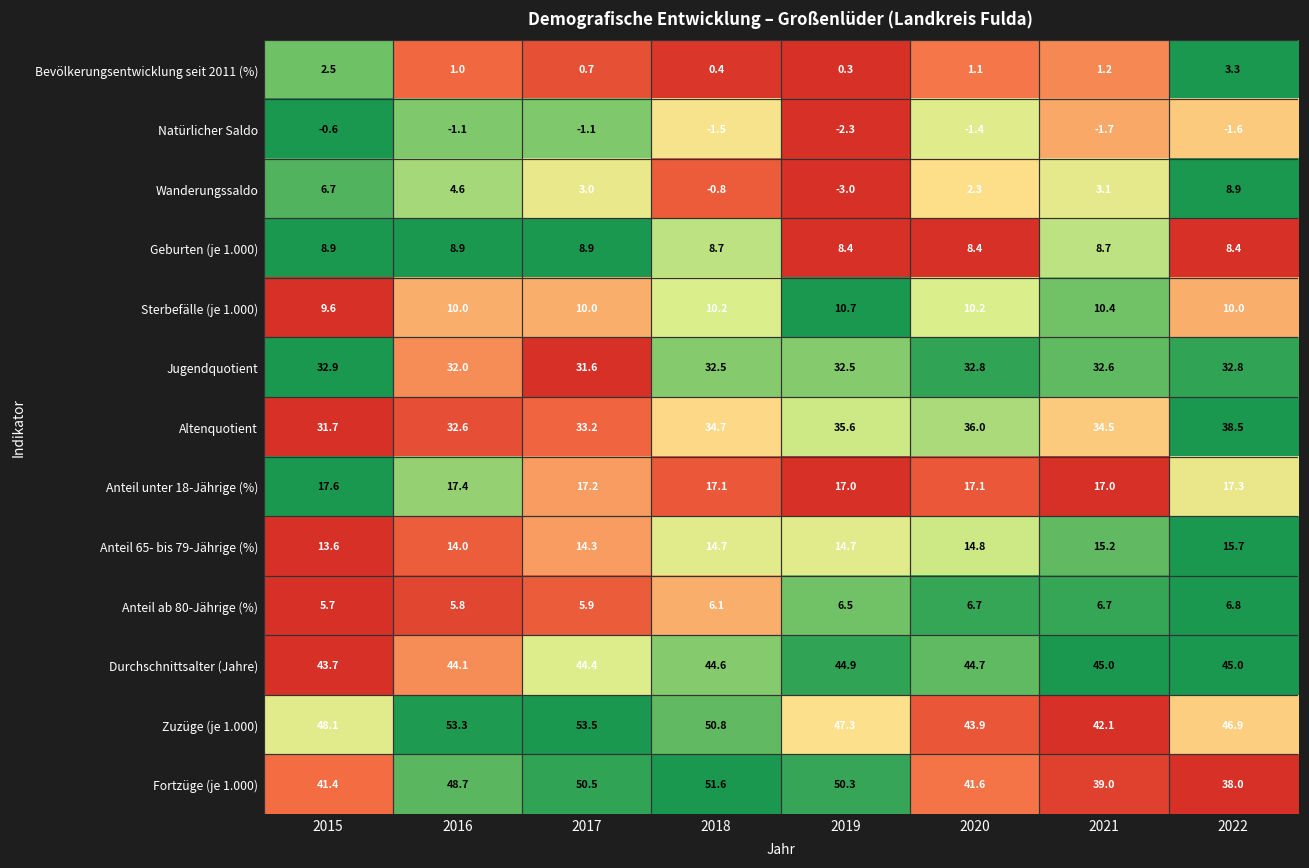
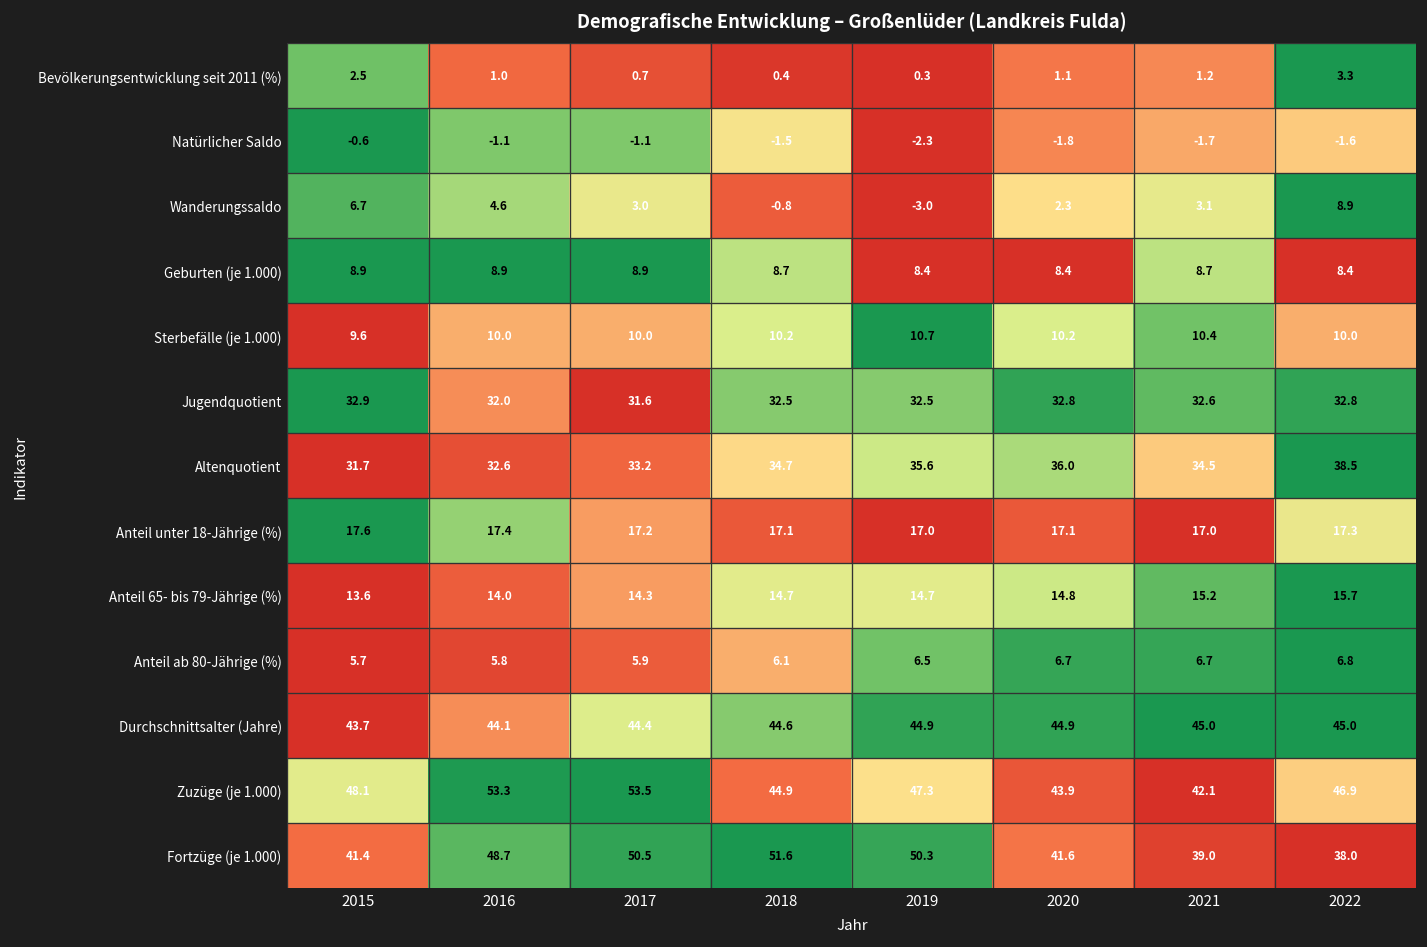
Natürlicher Saldo, 2020: -1.4 -> -1.8
Durchschnittsalter (Jahre), 2020: 44.7 -> 44.9
Zuzüge (je 1.000), 2018: 50.8 -> 44.9
